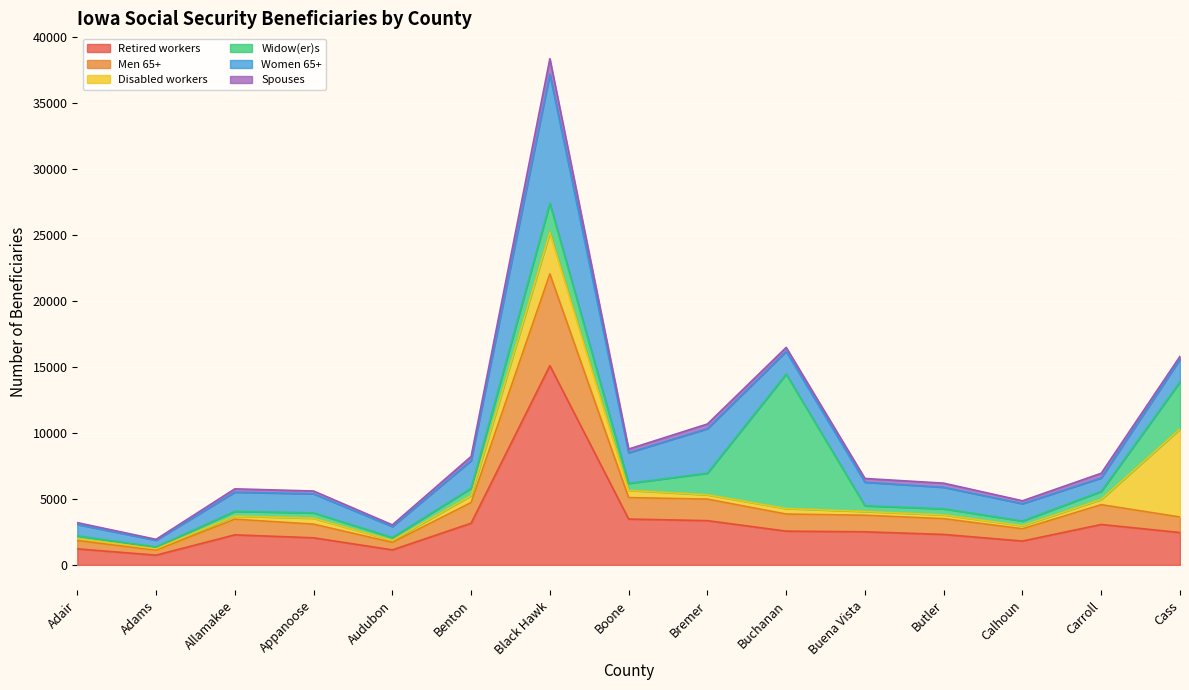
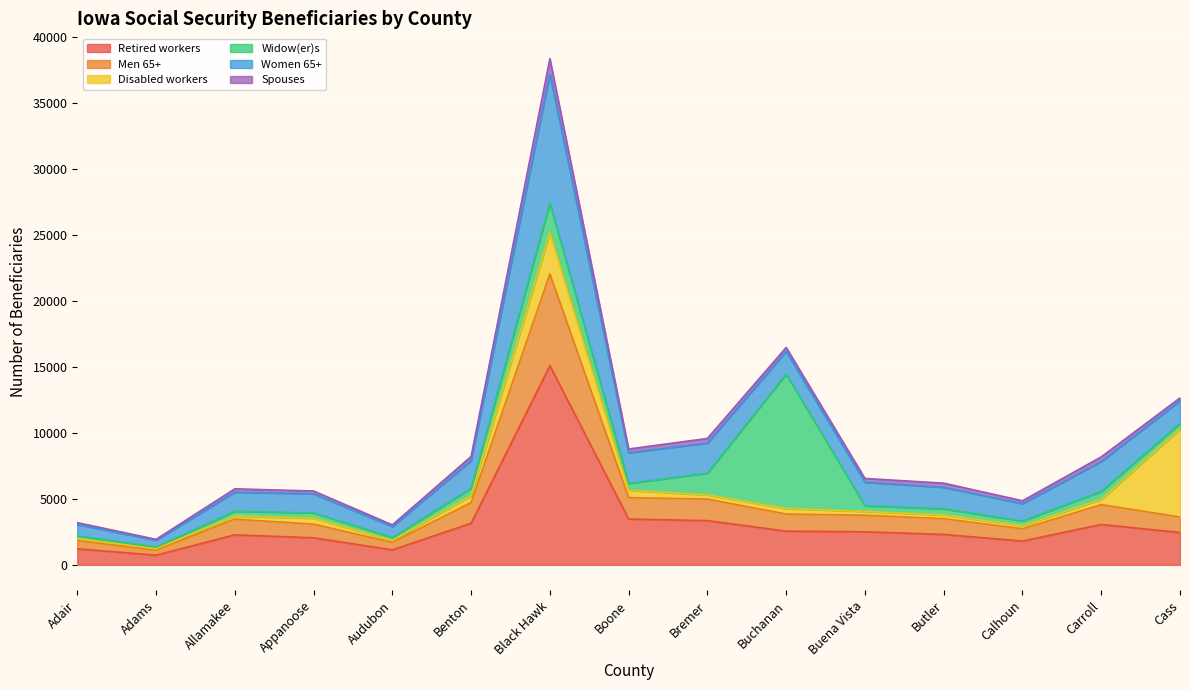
Women 65+, Bremer: 3400 -> 2300
Women 65+, Carroll: 1000 -> 2300
Widow(er)s, Cass: 3600 -> 400
